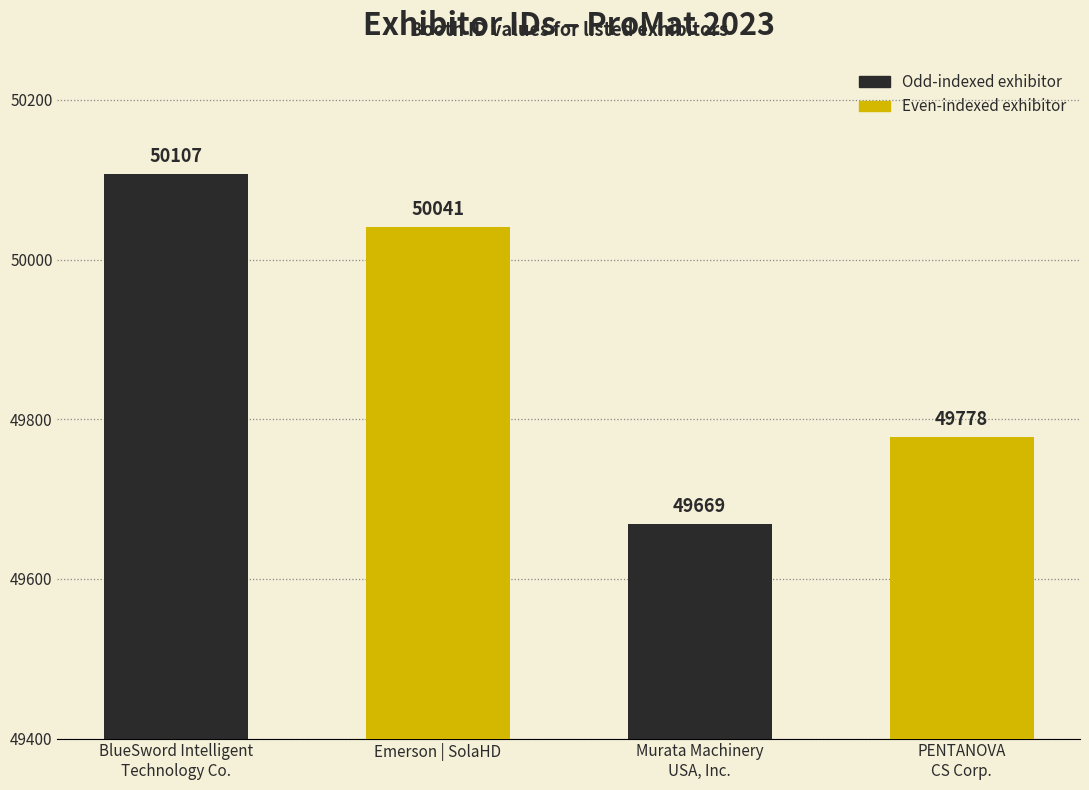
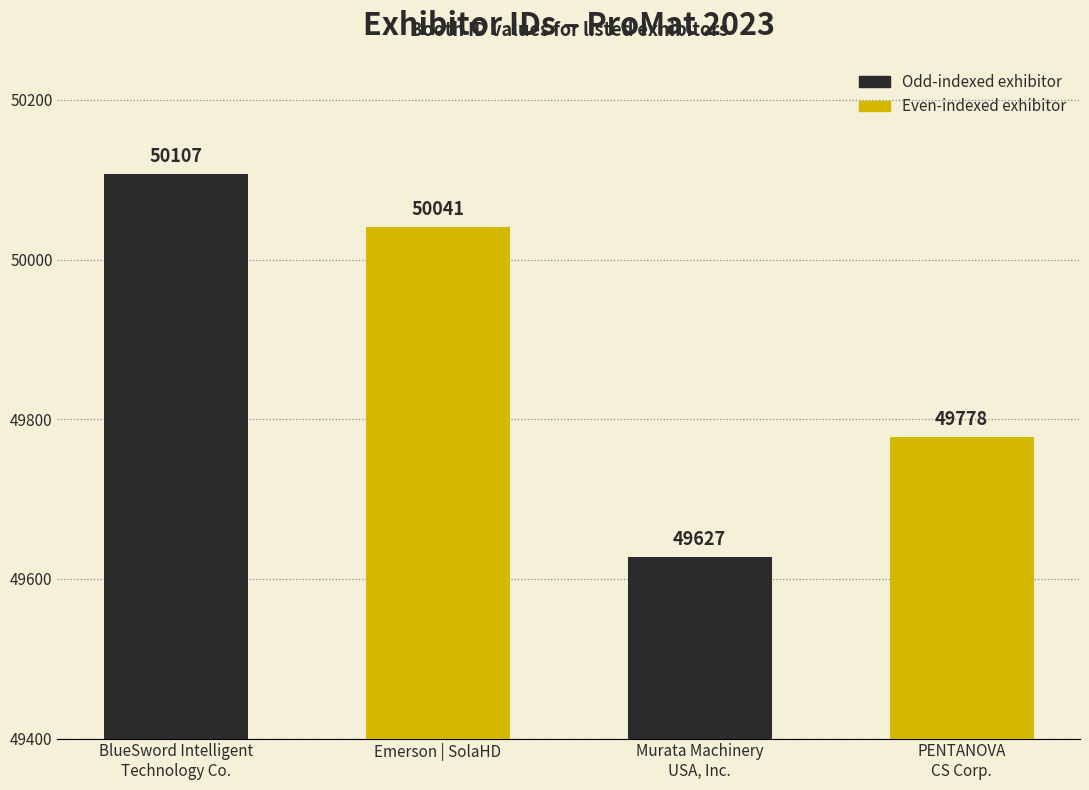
Murata Machinery USA, Inc.: 49669 -> 49627
